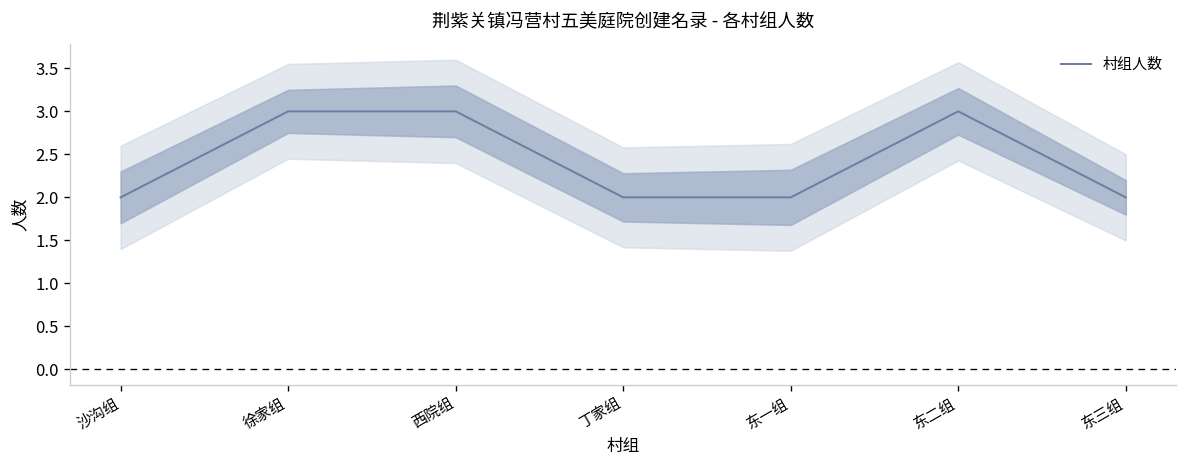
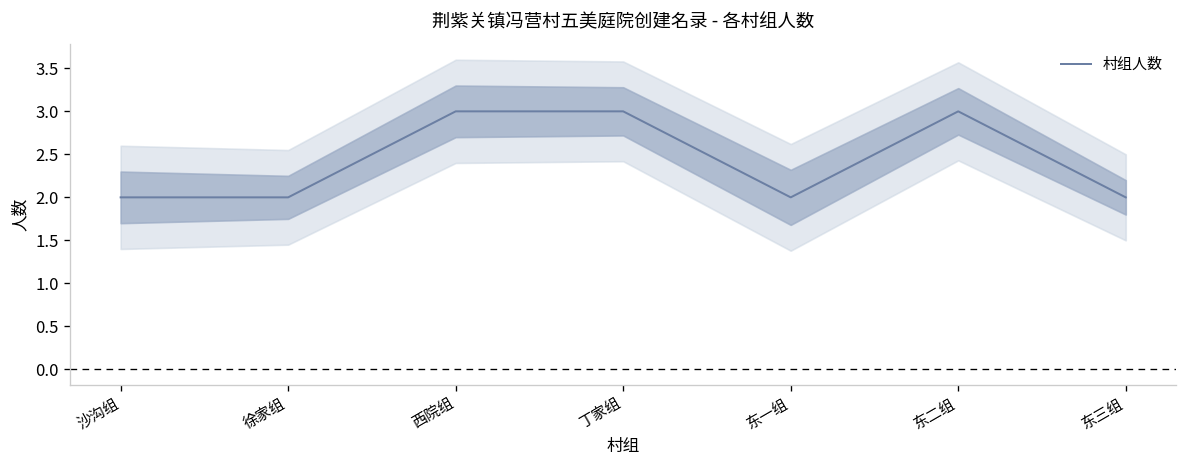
村组人数, 徐家组: 3 -> 2
村组人数, 丁家组: 2 -> 3
